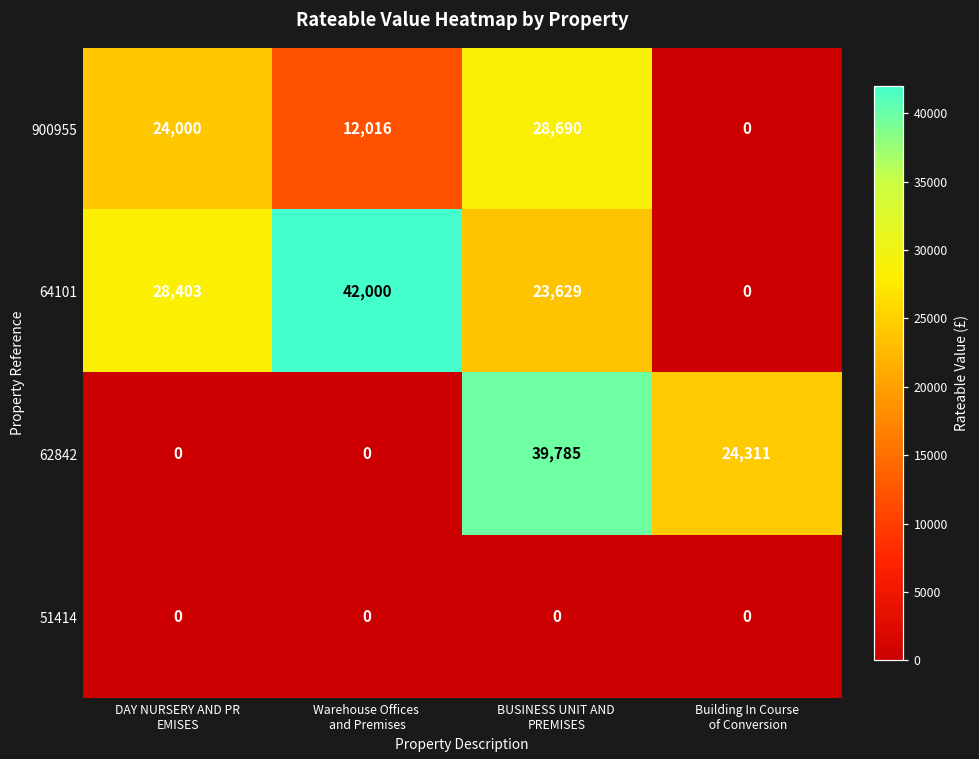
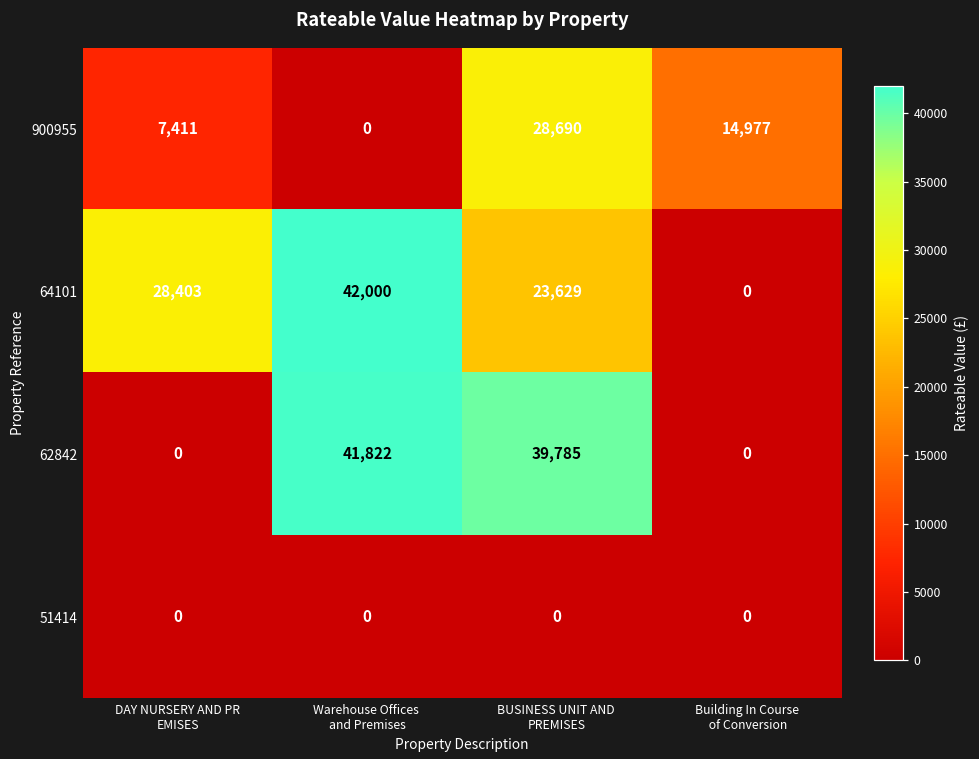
900955, DAY NURSERY AND PR EMISES: 24,000 -> 7,411
900955, Warehouse Offices and Premises: 12,016 -> 0
900955, Building In Course of Conversion: 0 -> 14,977
62842, Warehouse Offices and Premises: 0 -> 41,822
62842, Building In Course of Conversion: 24,311 -> 0
